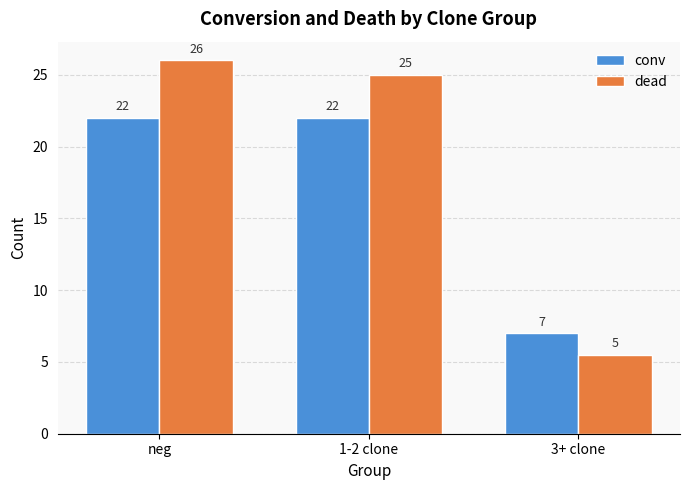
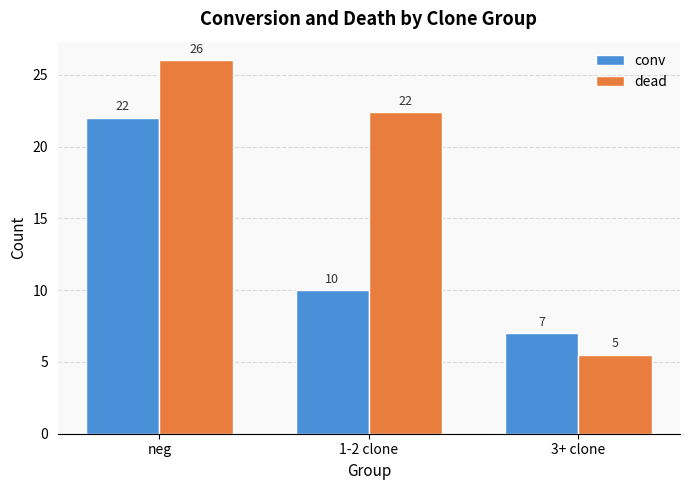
conv, 1-2 clone: 22 -> 10
dead, 1-2 clone: 25 -> 22
